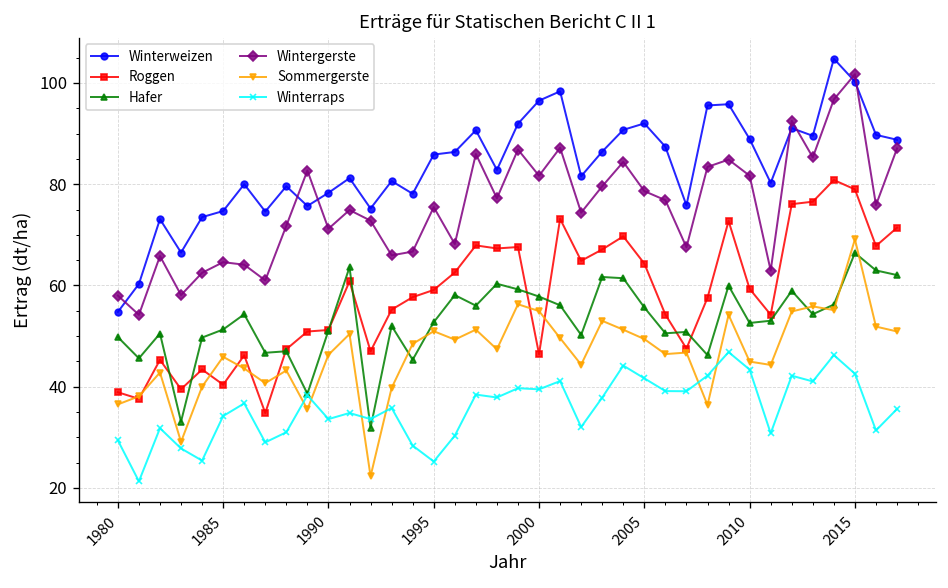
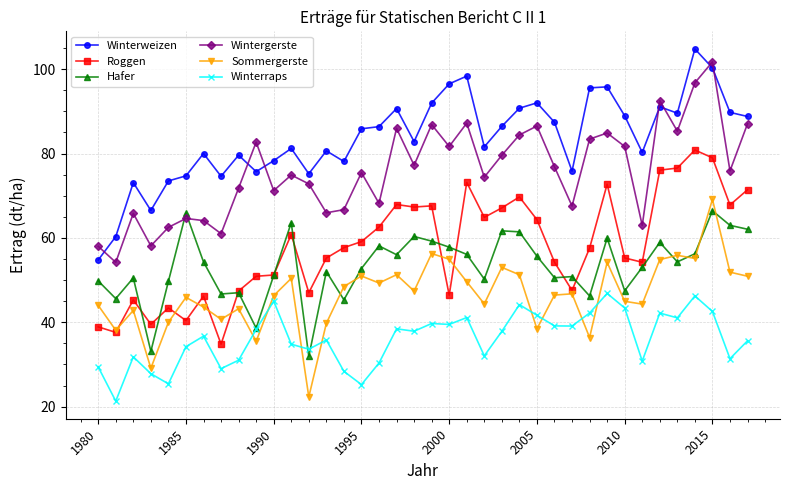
Sommergerste, 1980: 37 -> 44
Hafer, 1985: 51 -> 66
Winterraps, 1990: 34 -> 45
Wintergerste, 2005: 79 -> 87
Sommergerste, 2005: 49 -> 38
Roggen, 2010: 59 -> 55
Hafer, 2010: 53 -> 47
